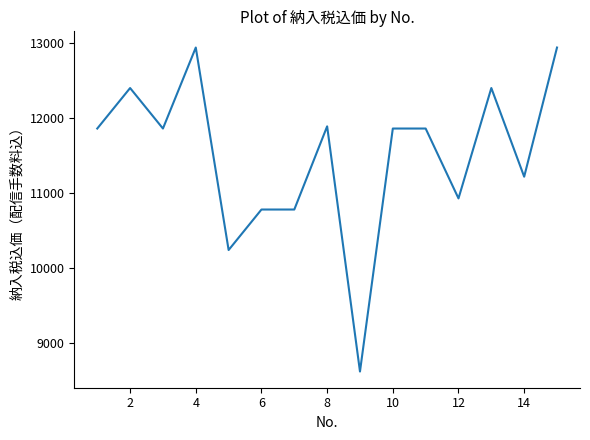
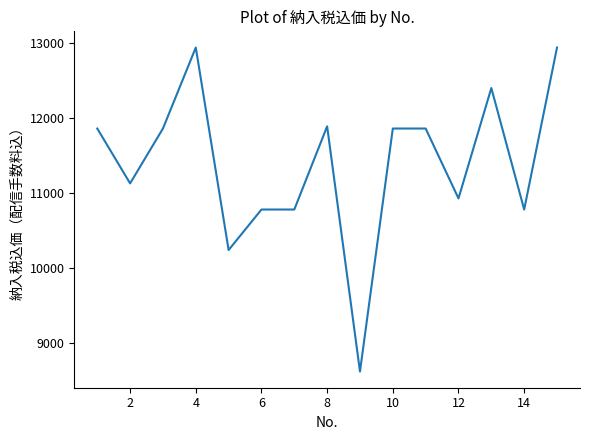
2: 12400 -> 11100
14: 11200 -> 10800
